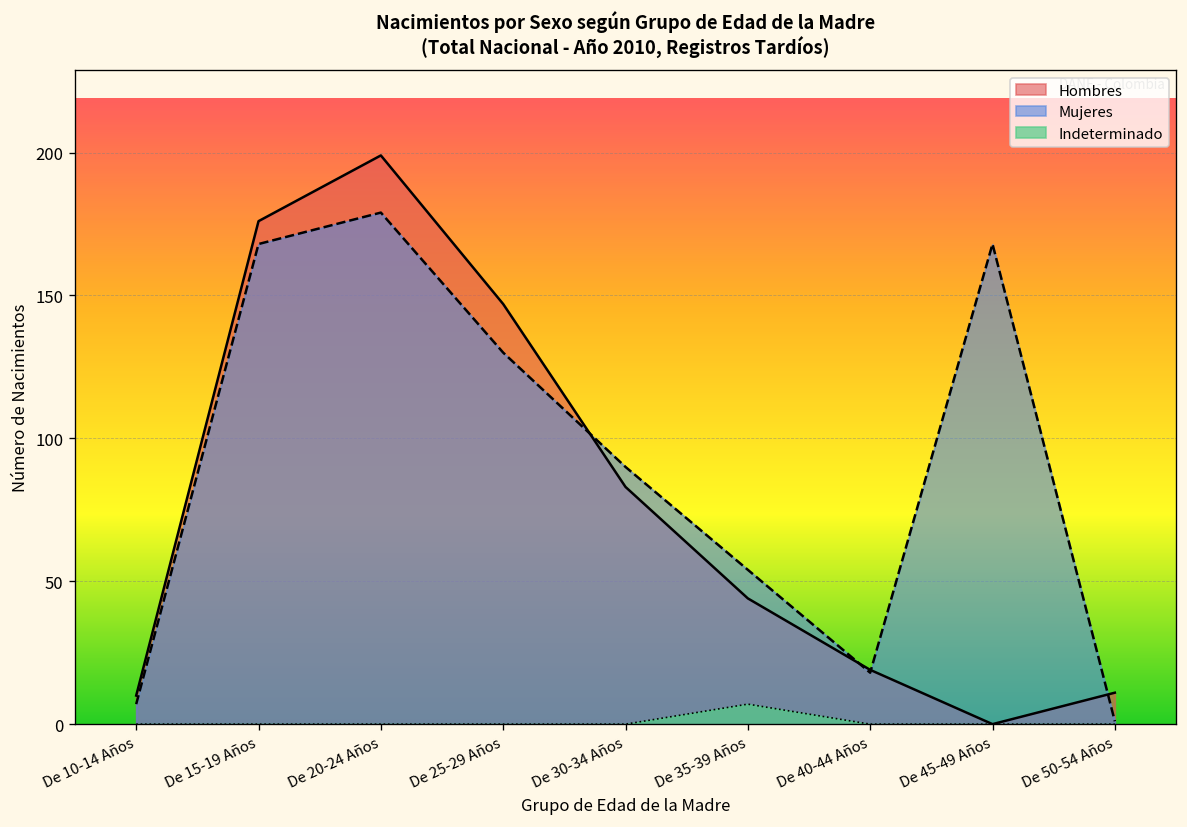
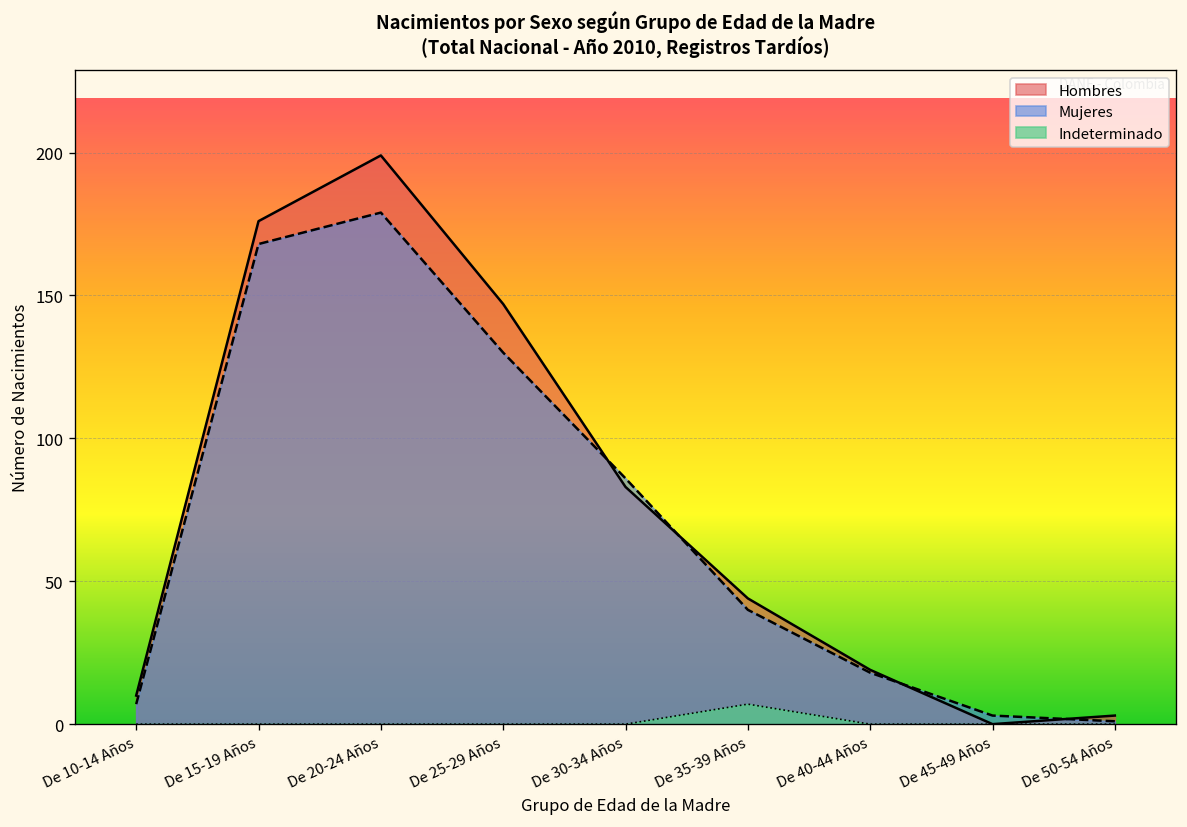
Mujeres, De 30-34 Años: 90 -> 86
Mujeres, De 35-39 Años: 54 -> 40
Mujeres, De 45-49 Años: 168 -> 3
Hombres, De 50-54 Años: 11 -> 3
